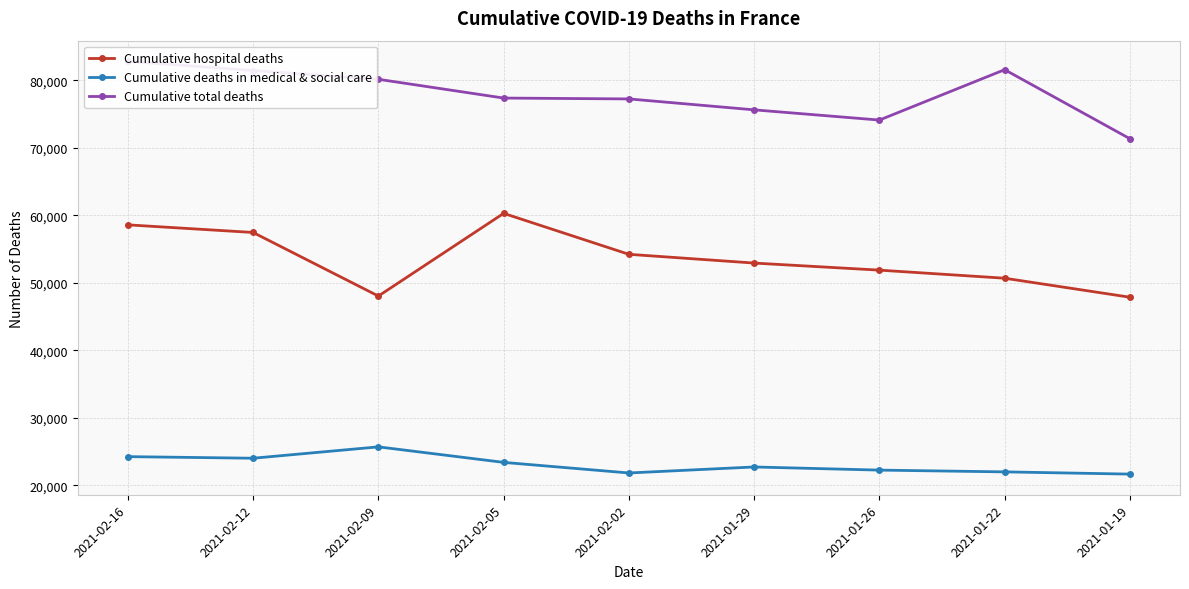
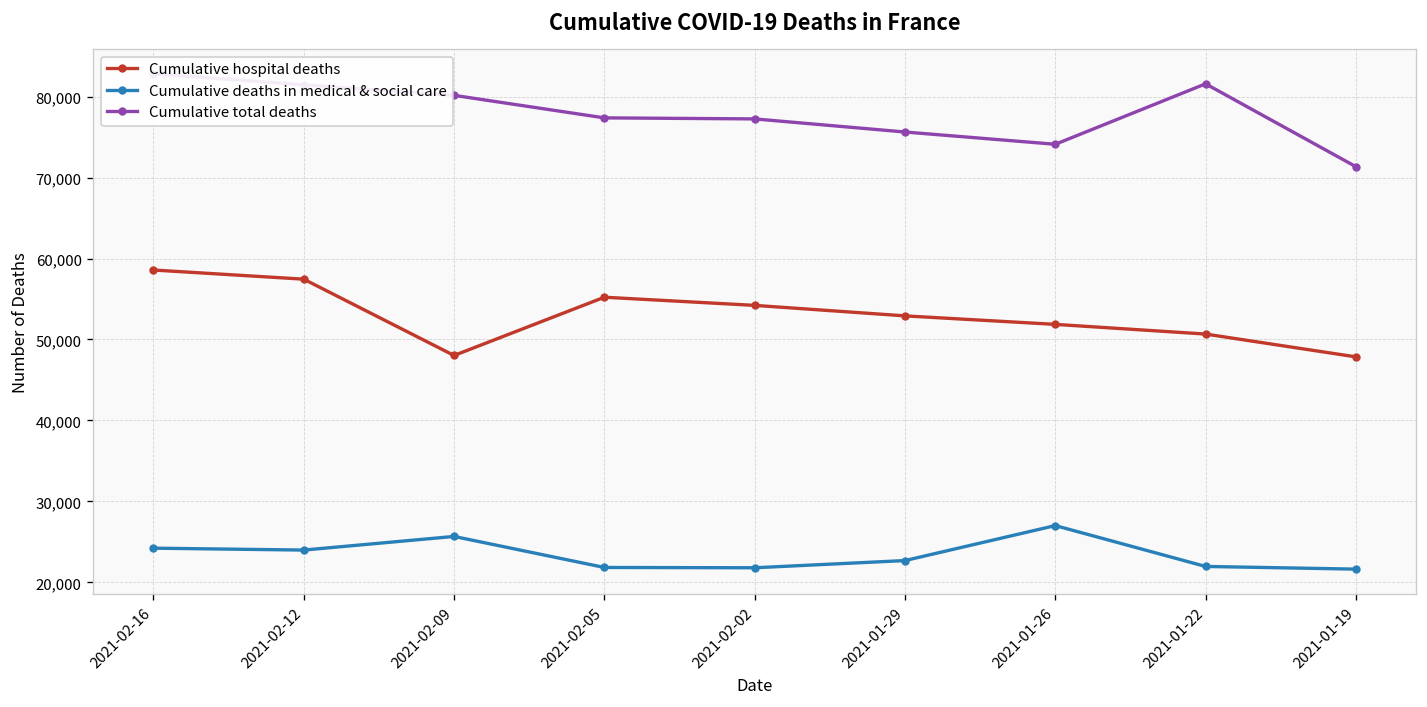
Cumulative hospital deaths, 2021-02-05: 60,000 -> 55,000
Cumulative deaths in medical & social care, 2021-02-05: 23,000 -> 22,000
Cumulative deaths in medical & social care, 2021-01-26: 22,000 -> 27,000
